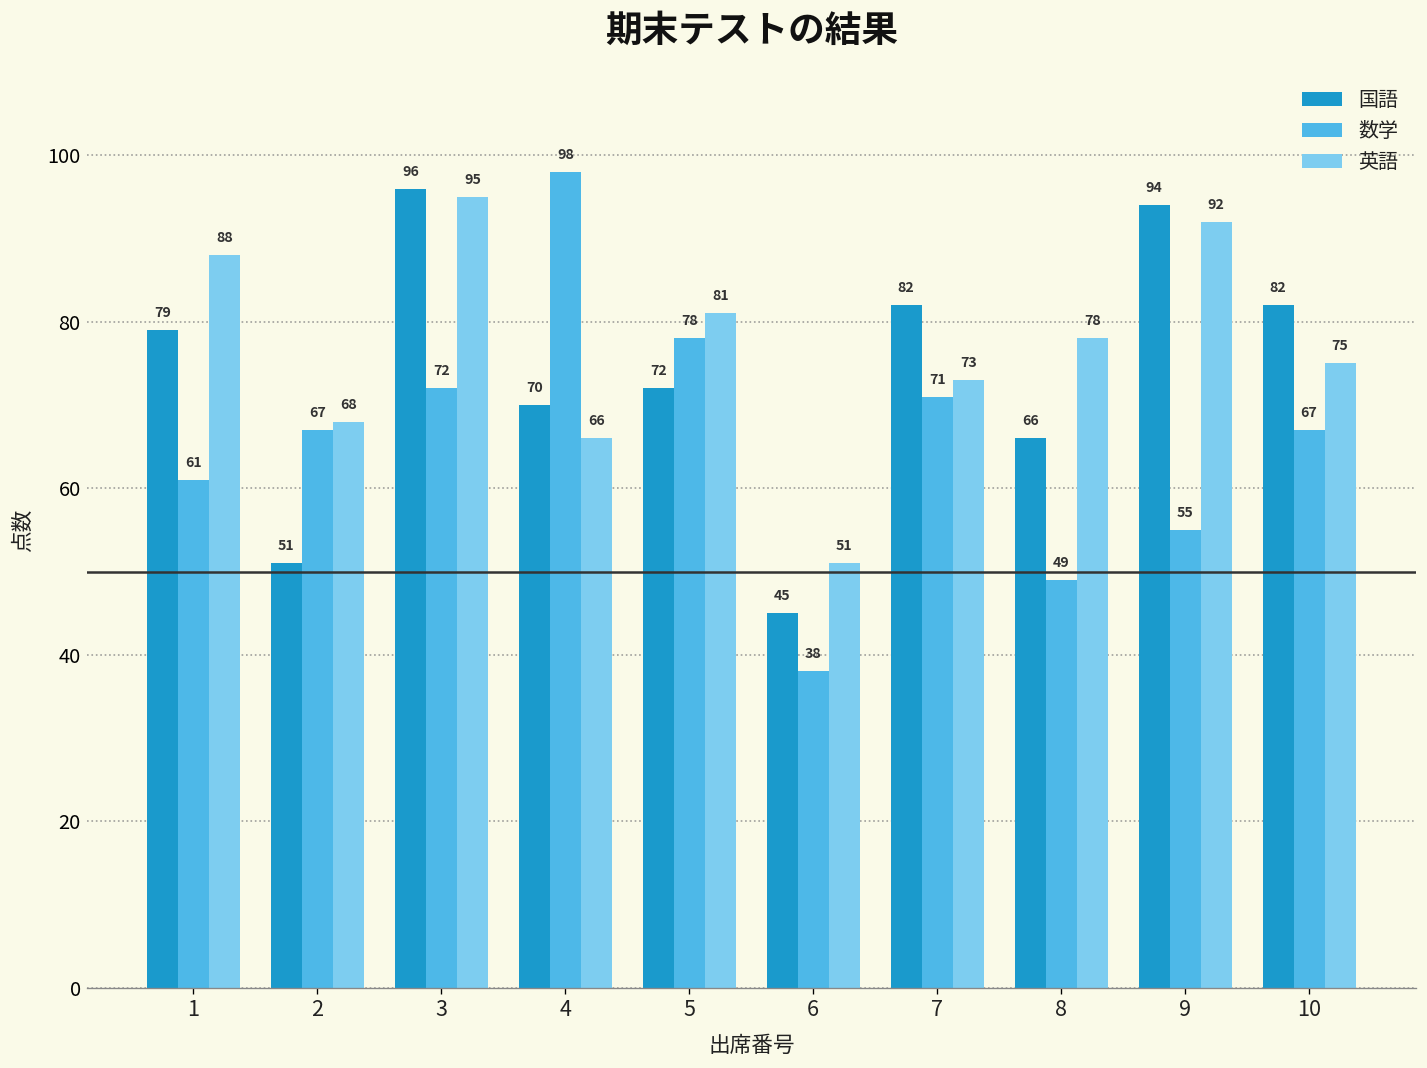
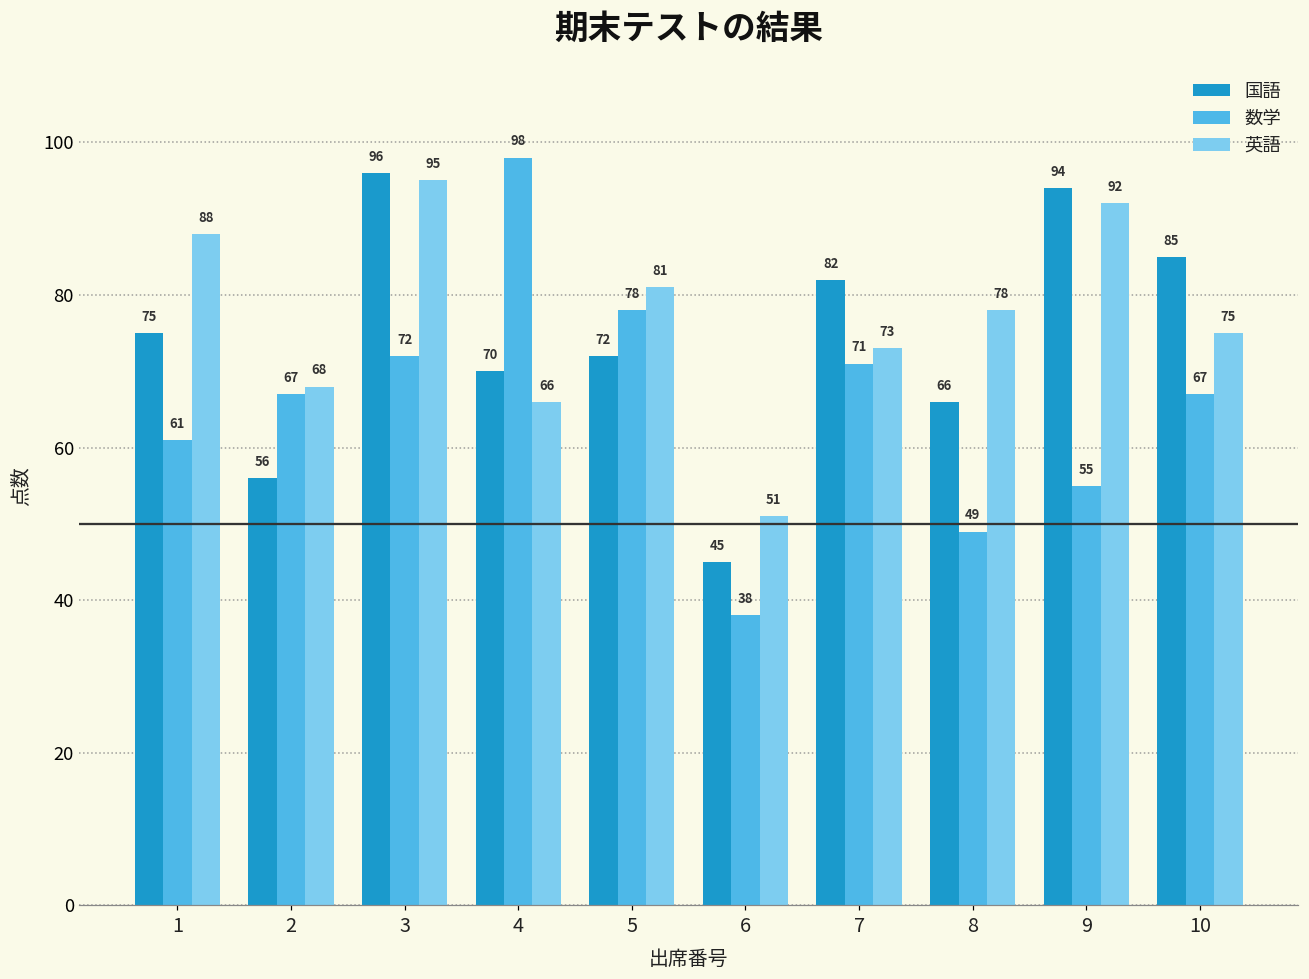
国語, 1: 79 -> 75
国語, 2: 51 -> 56
国語, 10: 82 -> 85
